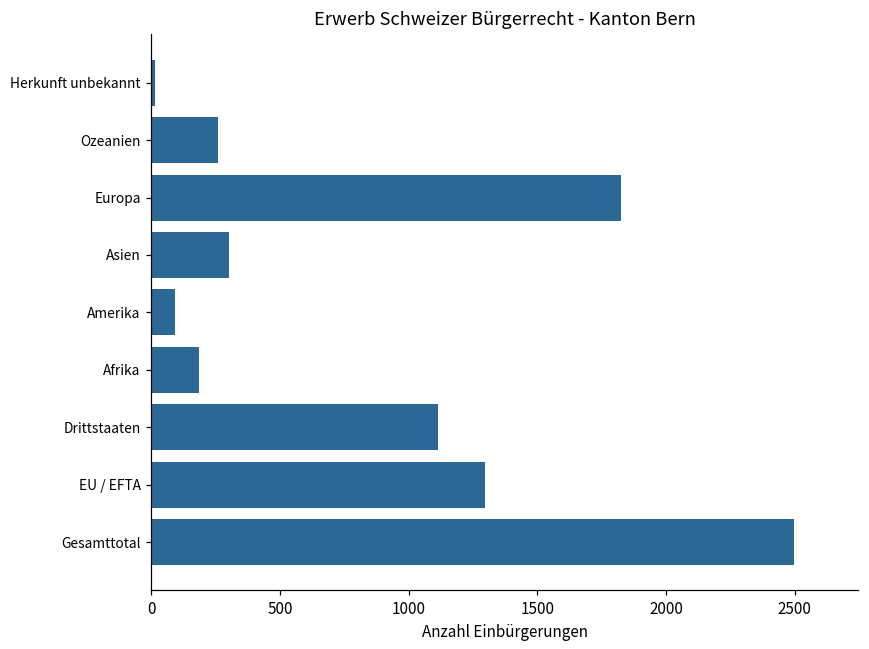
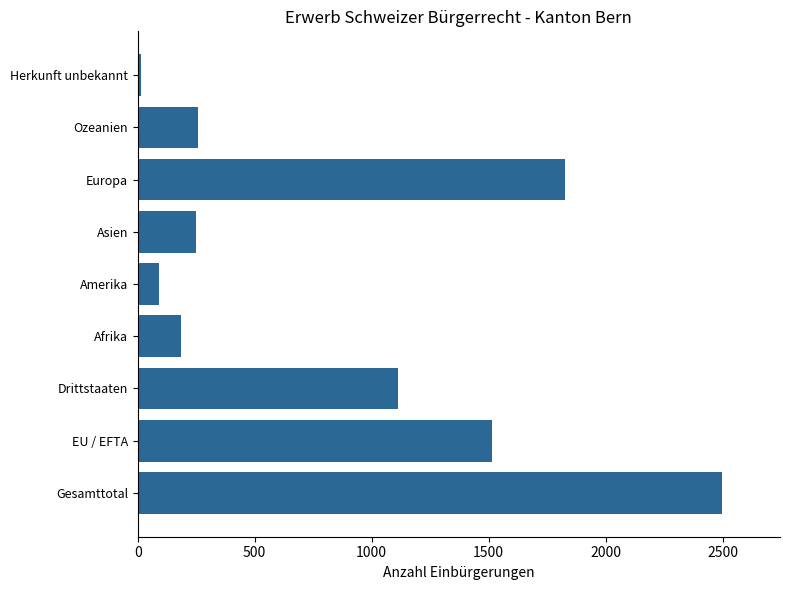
Asien: 300 -> 250
EU / EFTA: 1300 -> 1510
